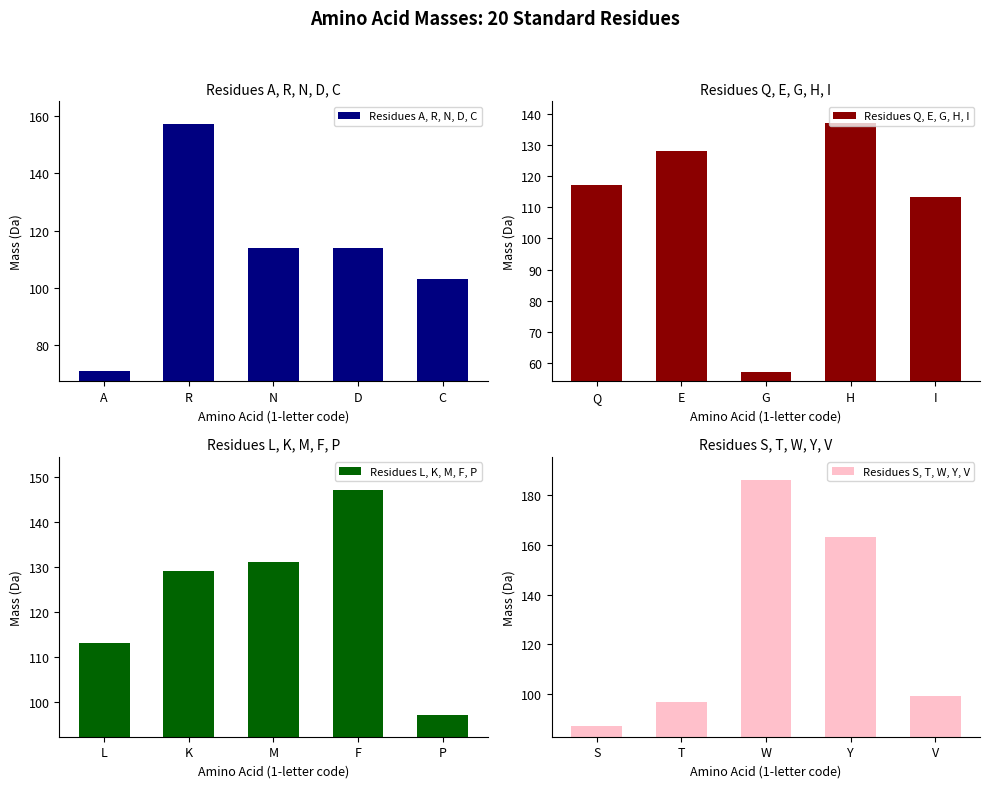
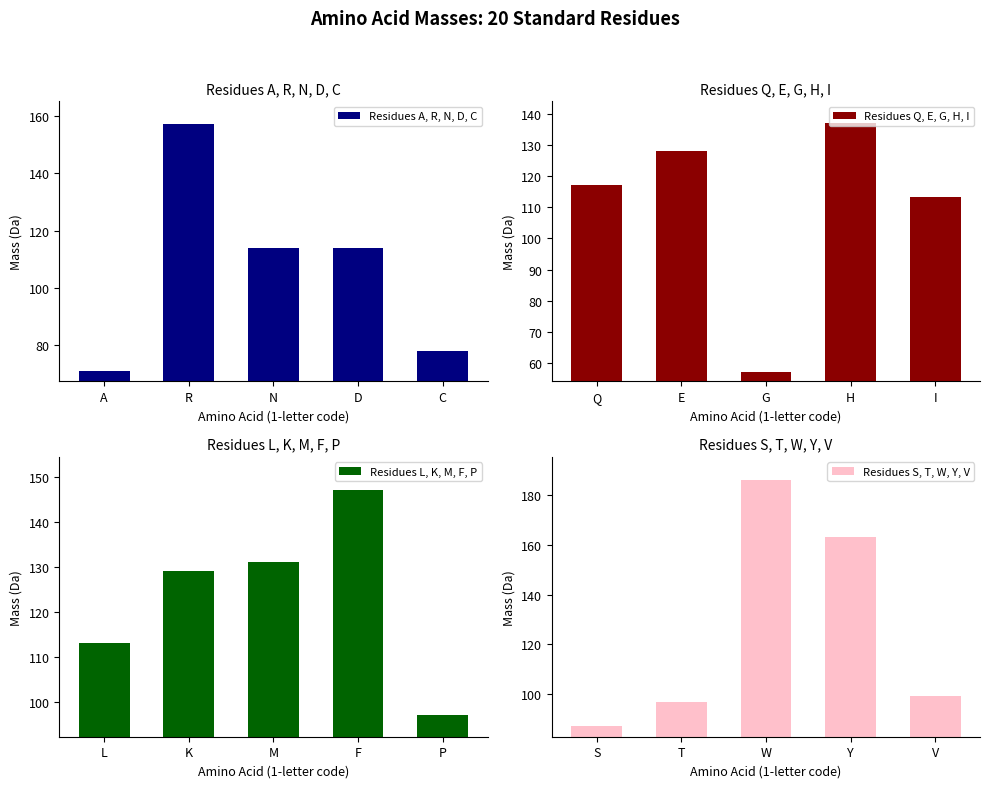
Residues A, R, N, D, C, C: 103 -> 78
